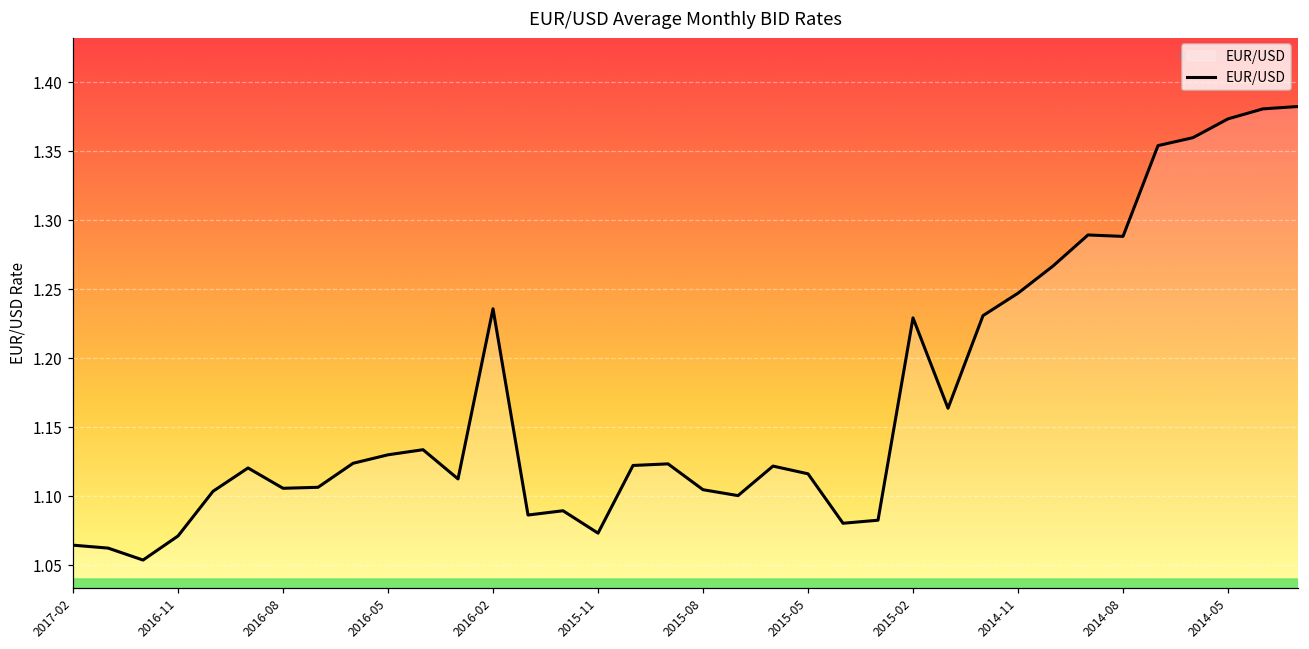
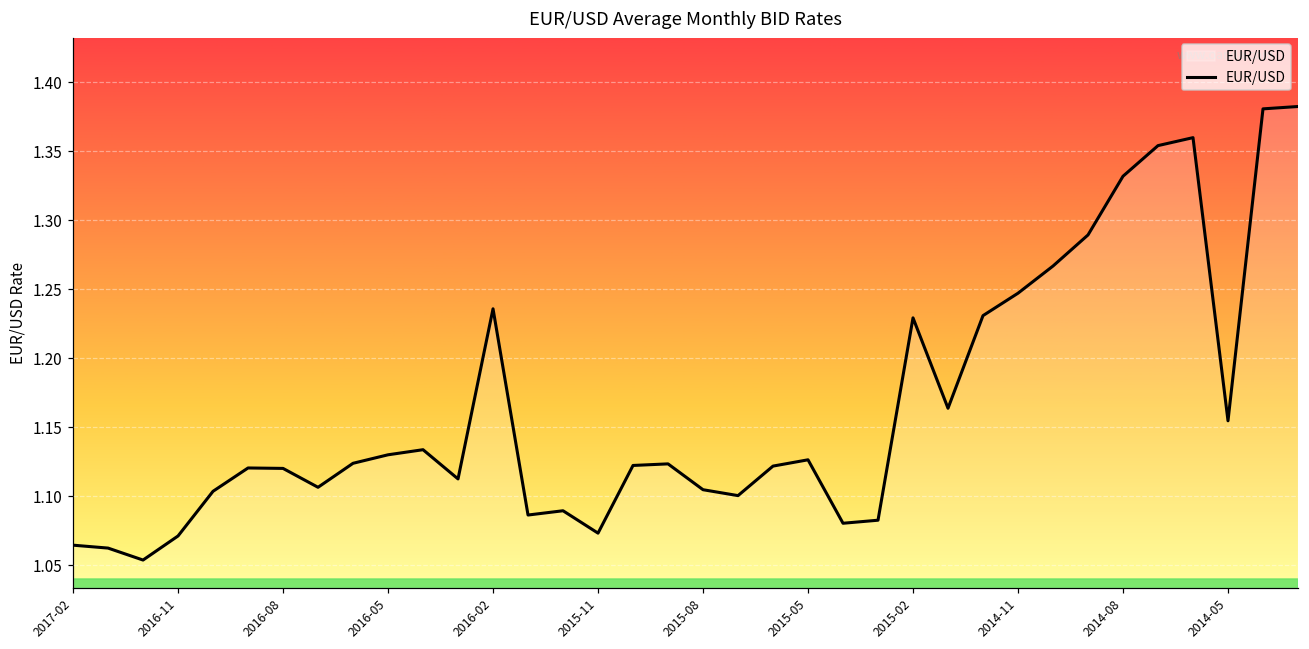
2016-08: 1.106 -> 1.120
2015-05: 1.116 -> 1.126
2014-08: 1.288 -> 1.332
2014-05: 1.374 -> 1.155
